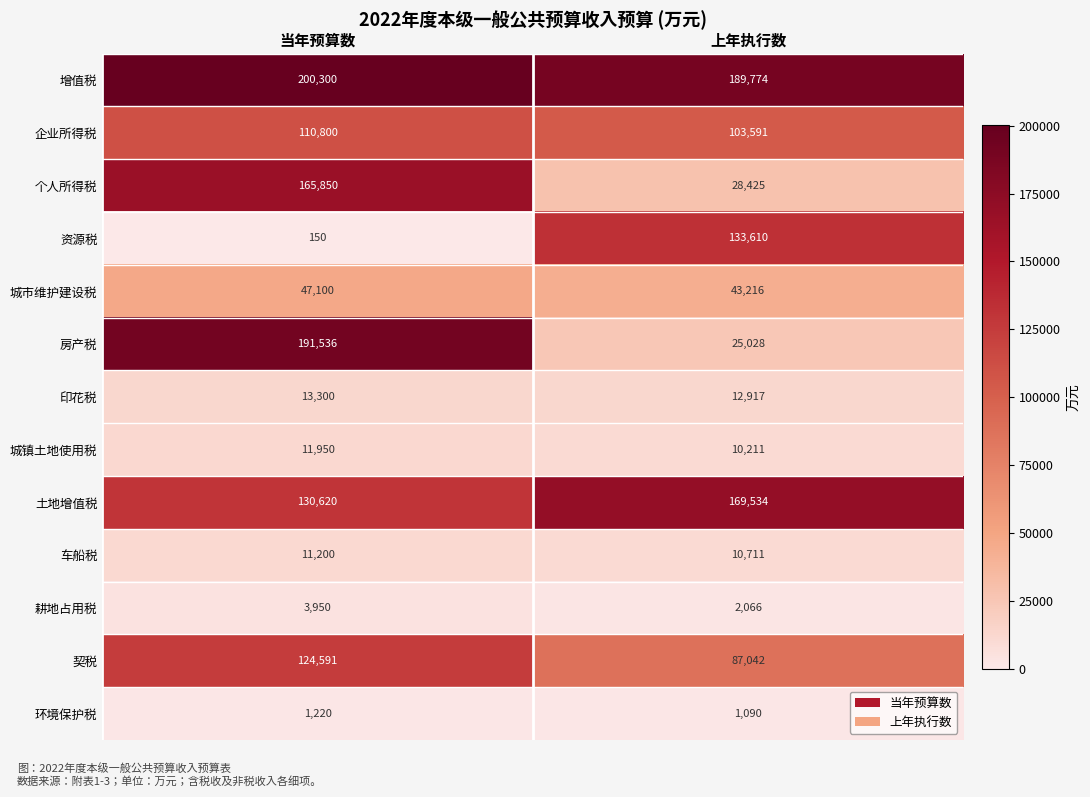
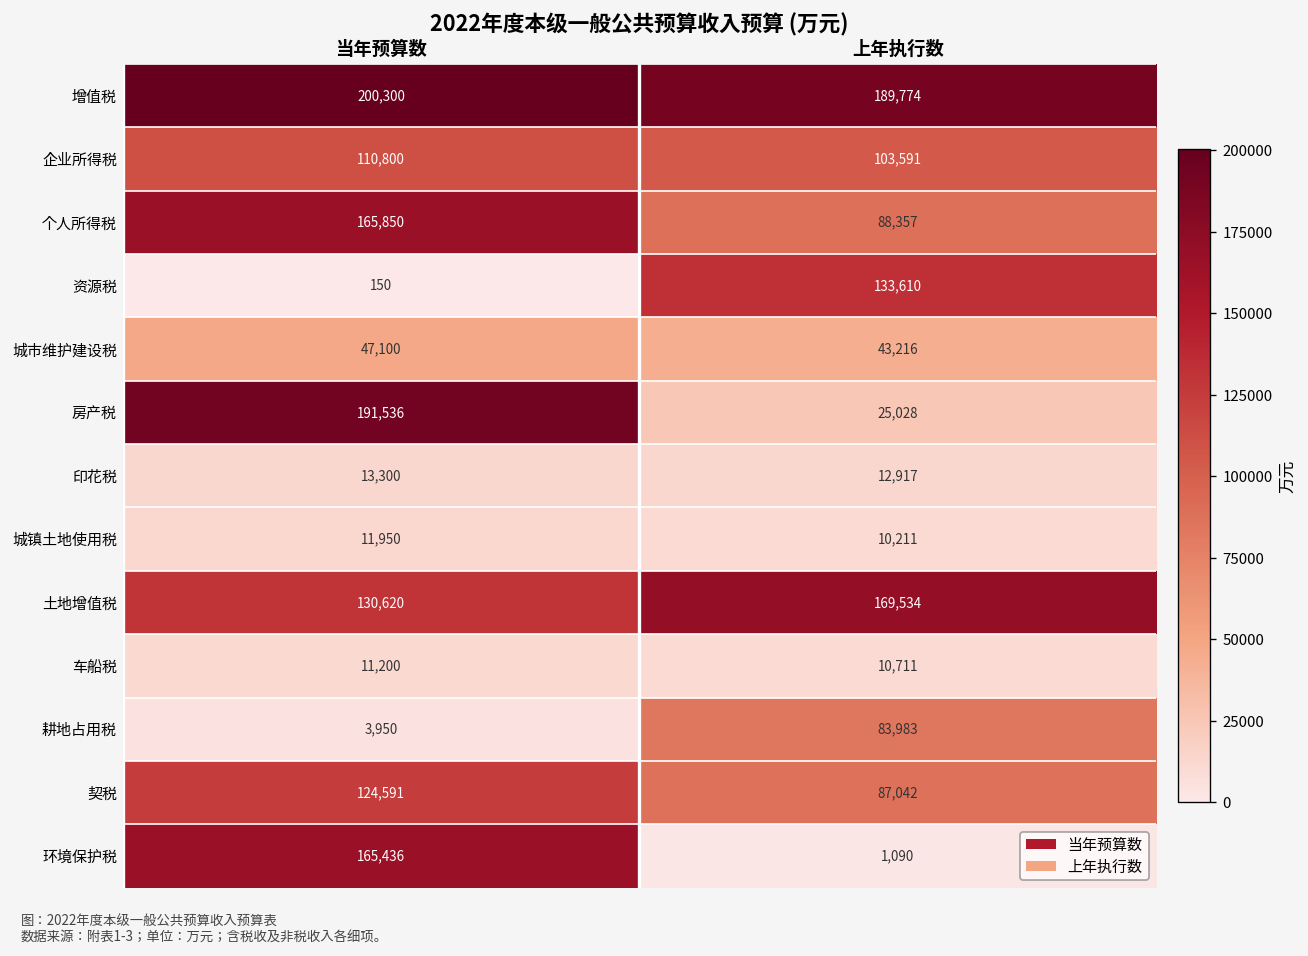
个人所得税, 上年执行数: 28,425 -> 88,357
耕地占用税, 上年执行数: 2,066 -> 83,983
环境保护税, 当年预算数: 1,220 -> 165,436
